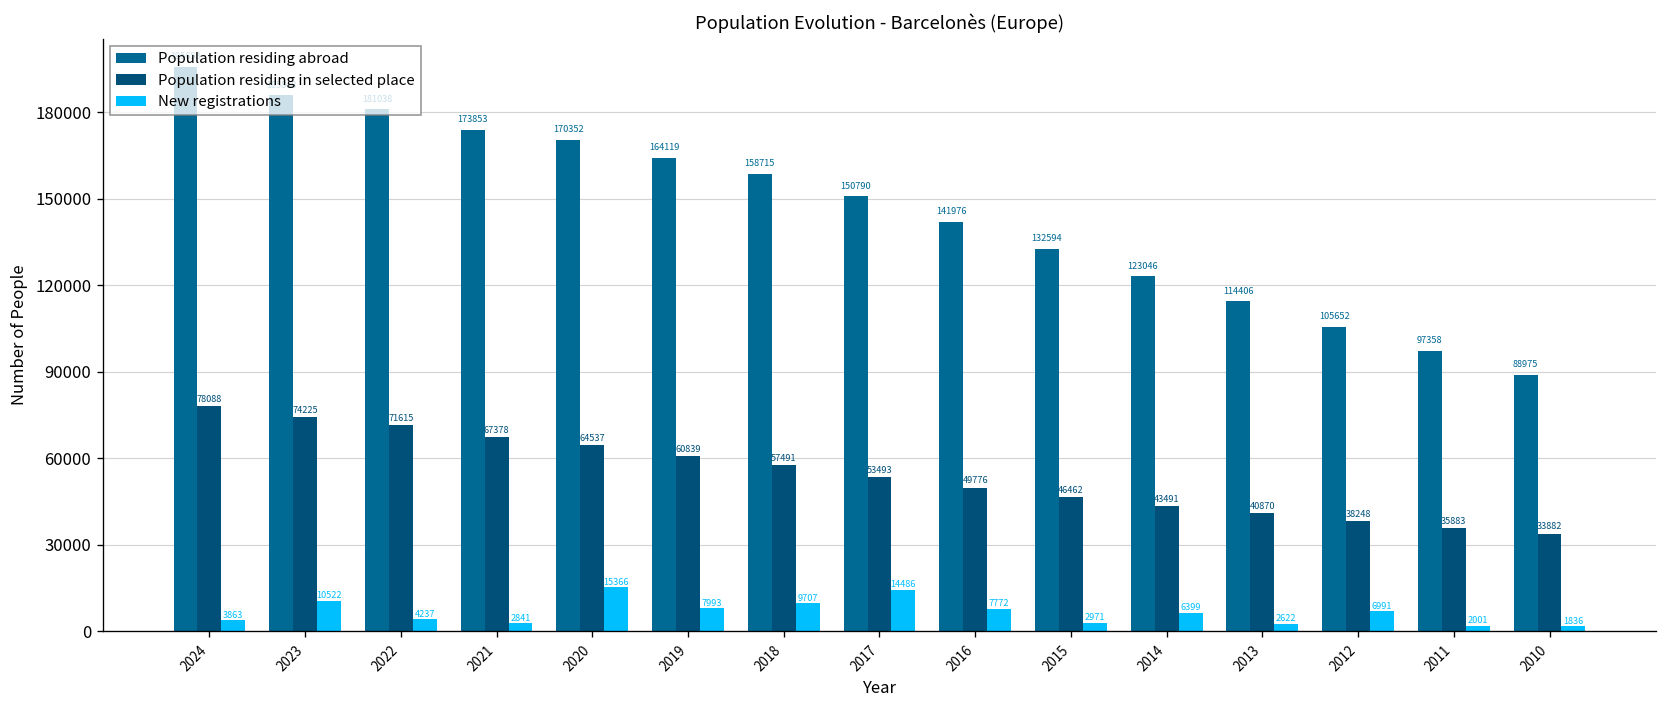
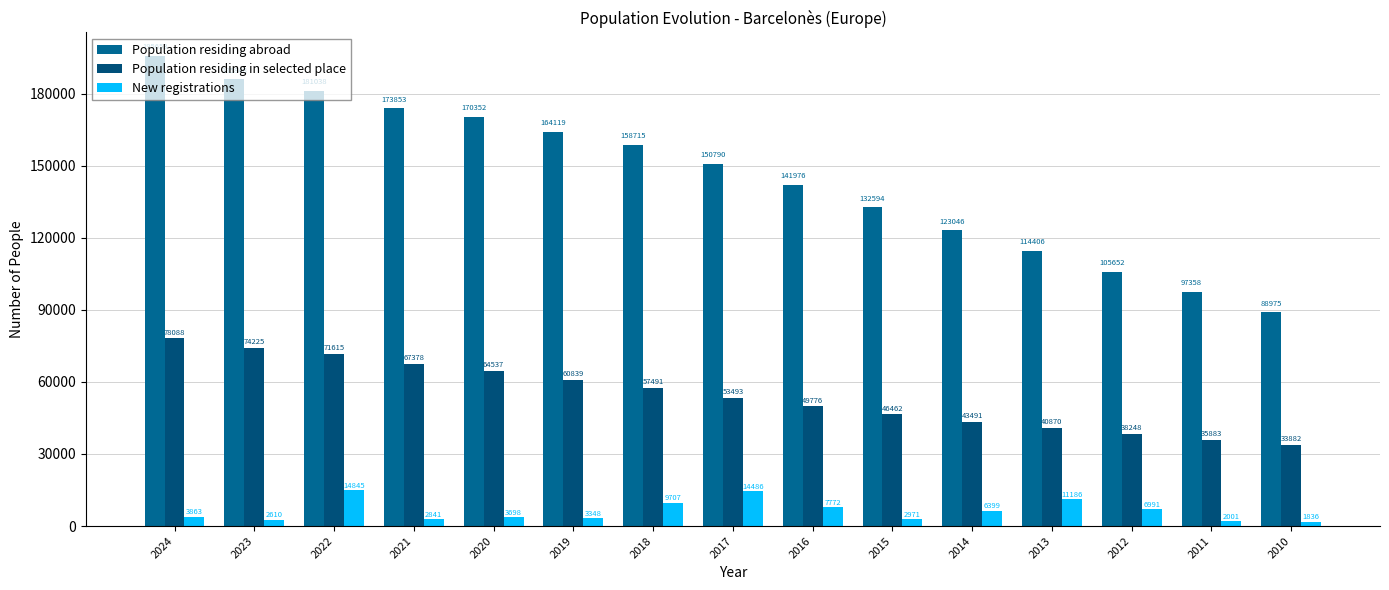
New registrations, 2023: 10522 -> 2610
New registrations, 2022: 4237 -> 14845
New registrations, 2020: 15366 -> 3698
New registrations, 2019: 7993 -> 3348
New registrations, 2013: 2622 -> 11186
